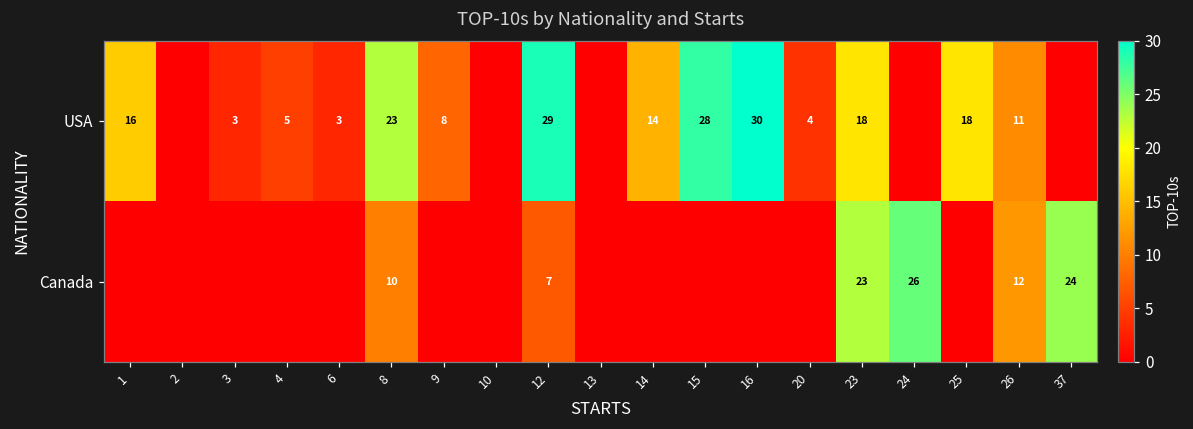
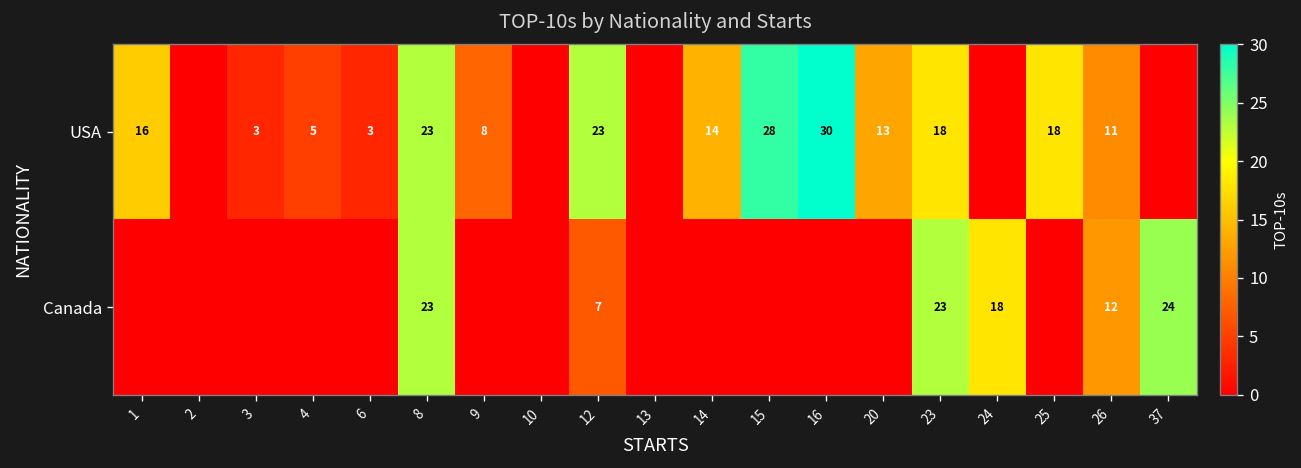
USA, 12: 29 -> 23
USA, 20: 4 -> 13
Canada, 8: 10 -> 23
Canada, 24: 26 -> 18
